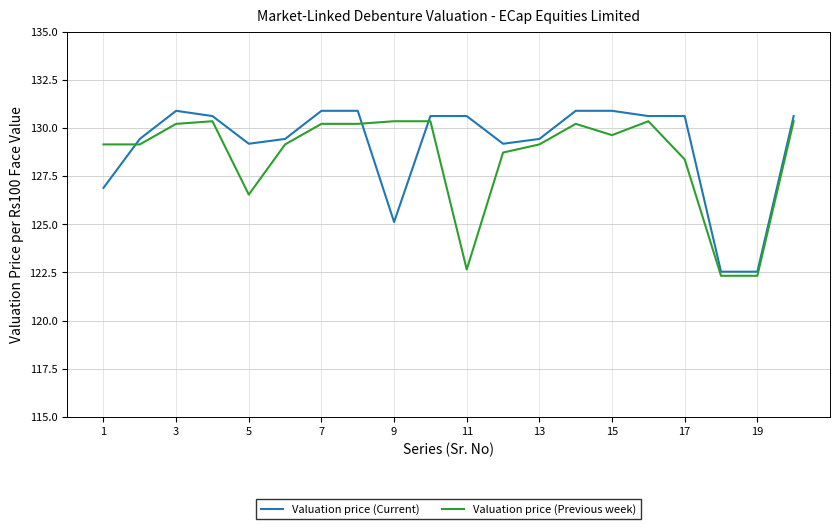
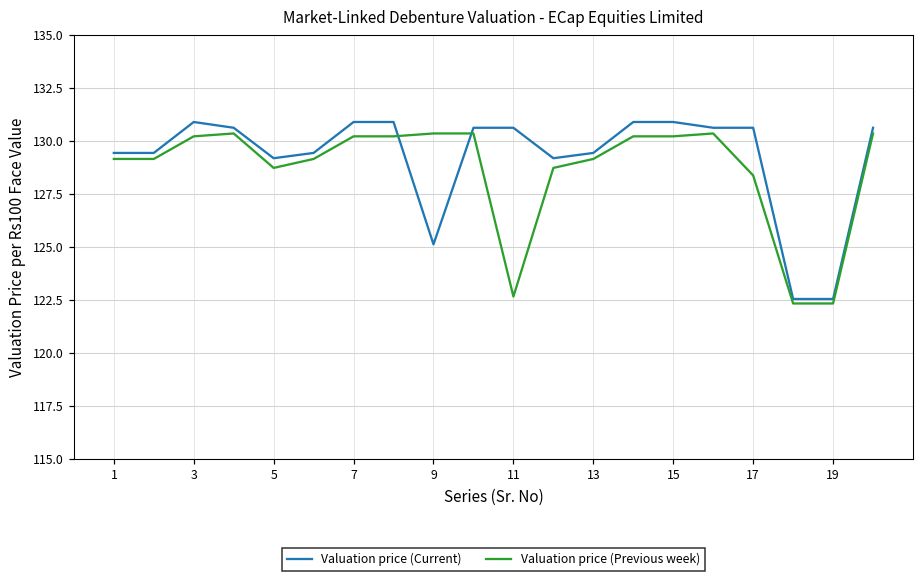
Valuation price (Current), 1: 126.9 -> 129.4
Valuation price (Previous week), 5: 126.5 -> 128.7
Valuation price (Previous week), 15: 129.6 -> 130.2
